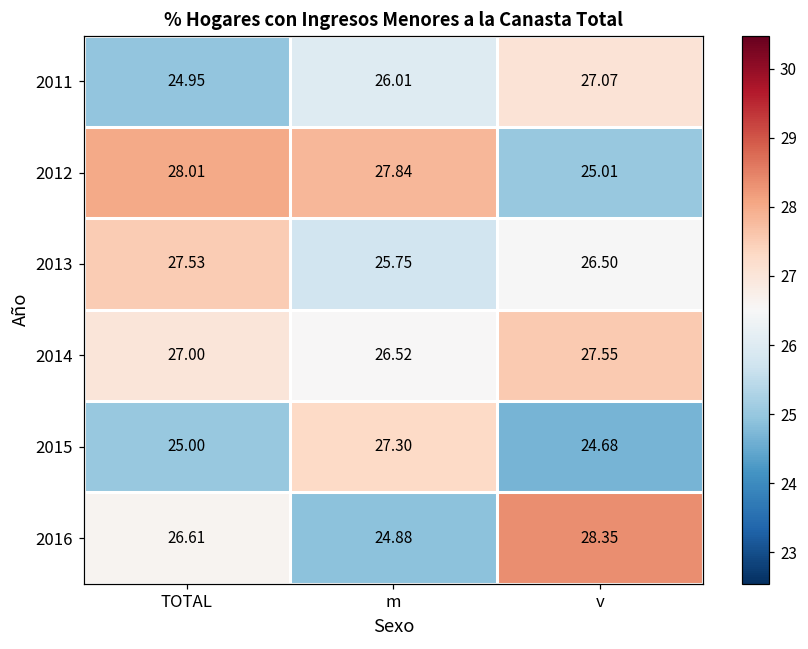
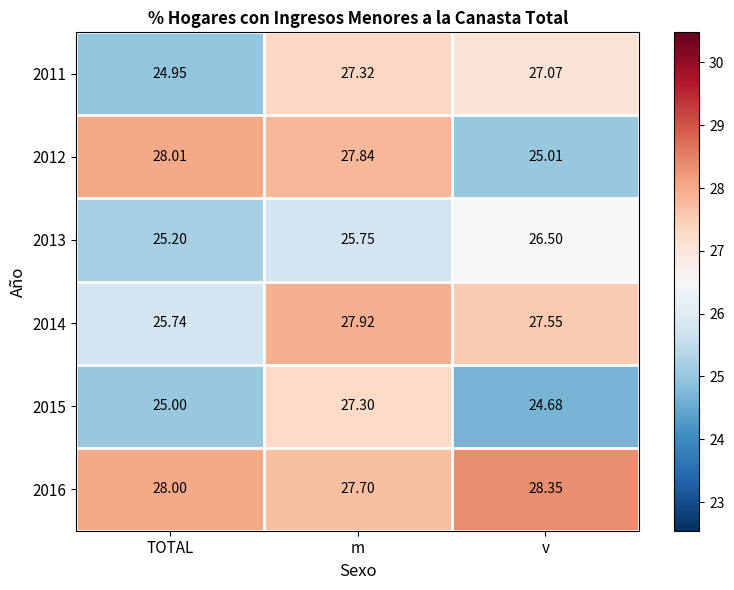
2011, m: 26.01 -> 27.32
2013, TOTAL: 27.53 -> 25.20
2014, TOTAL: 27.00 -> 25.74
2014, m: 26.52 -> 27.92
2016, TOTAL: 26.61 -> 28.00
2016, m: 24.88 -> 27.70
